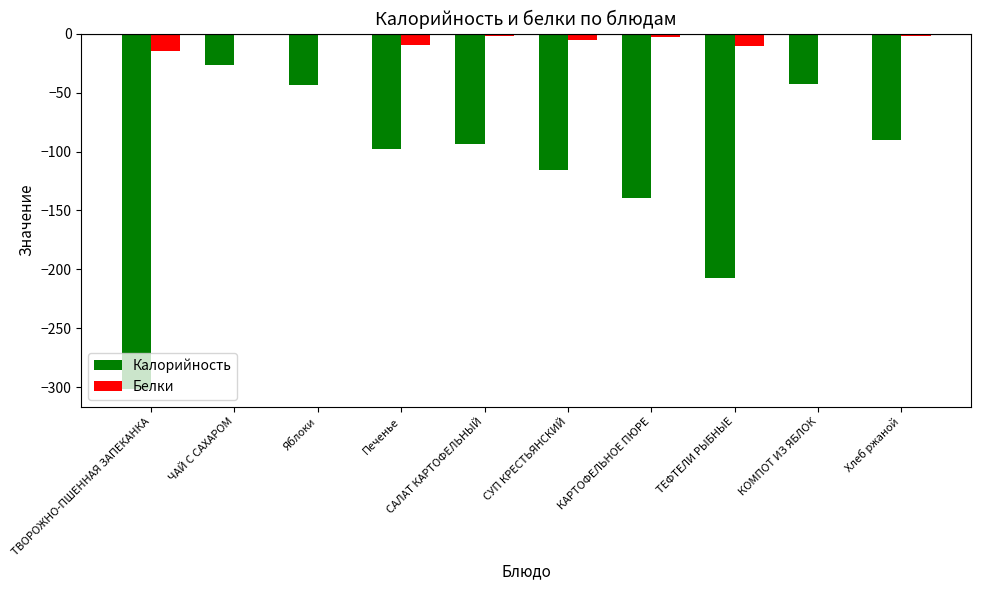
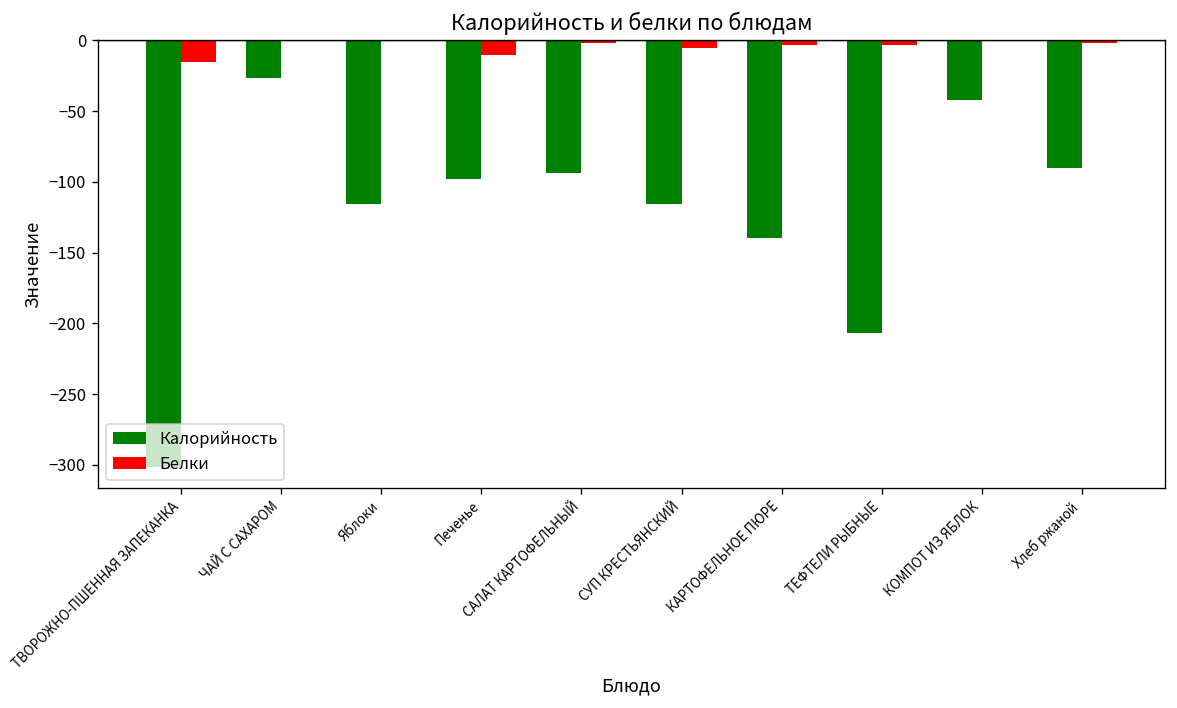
Калорийность, Яблоки: -44 -> -116
Белки, ТЕФТЕЛИ РЫБНЫЕ: -10 -> -3
